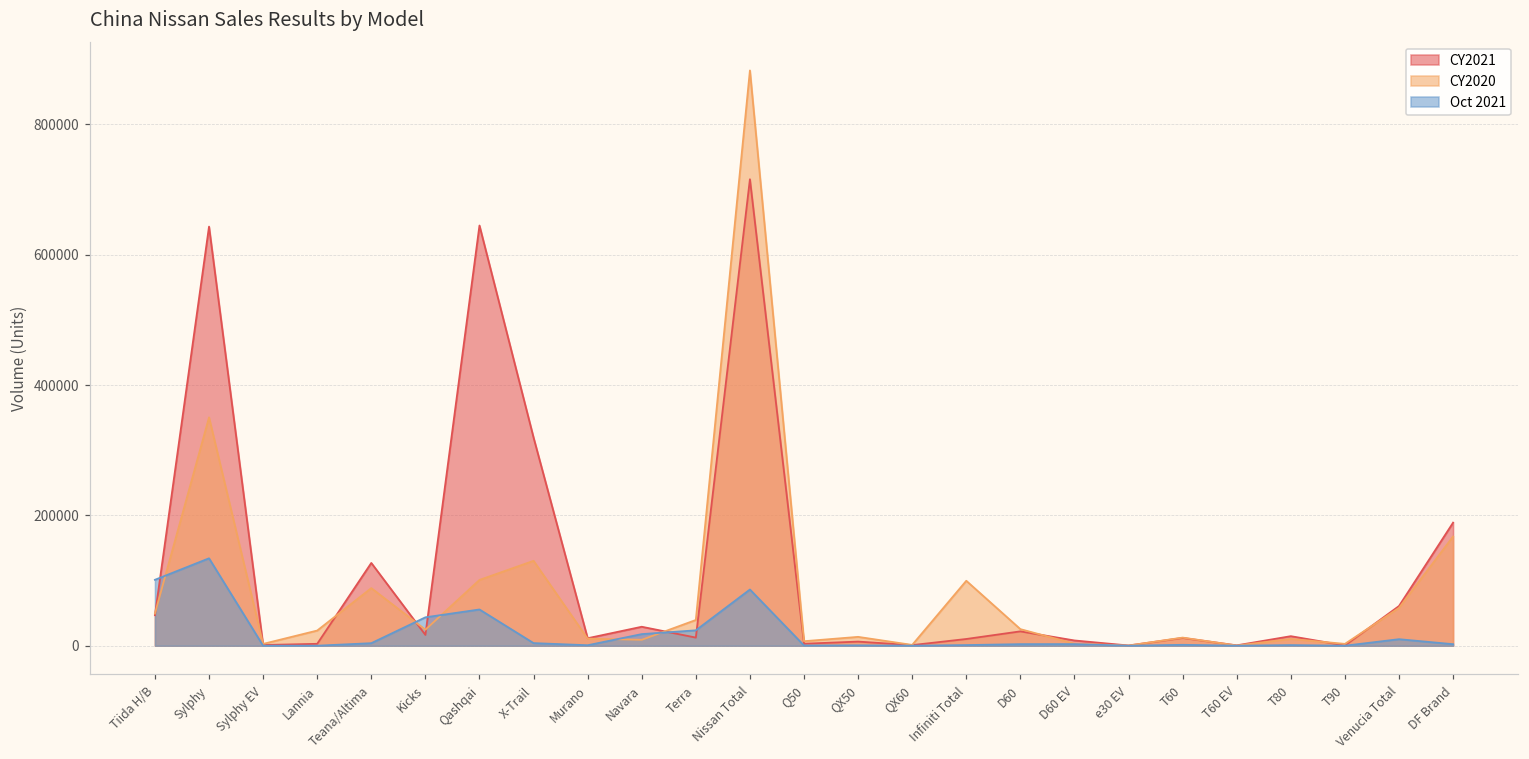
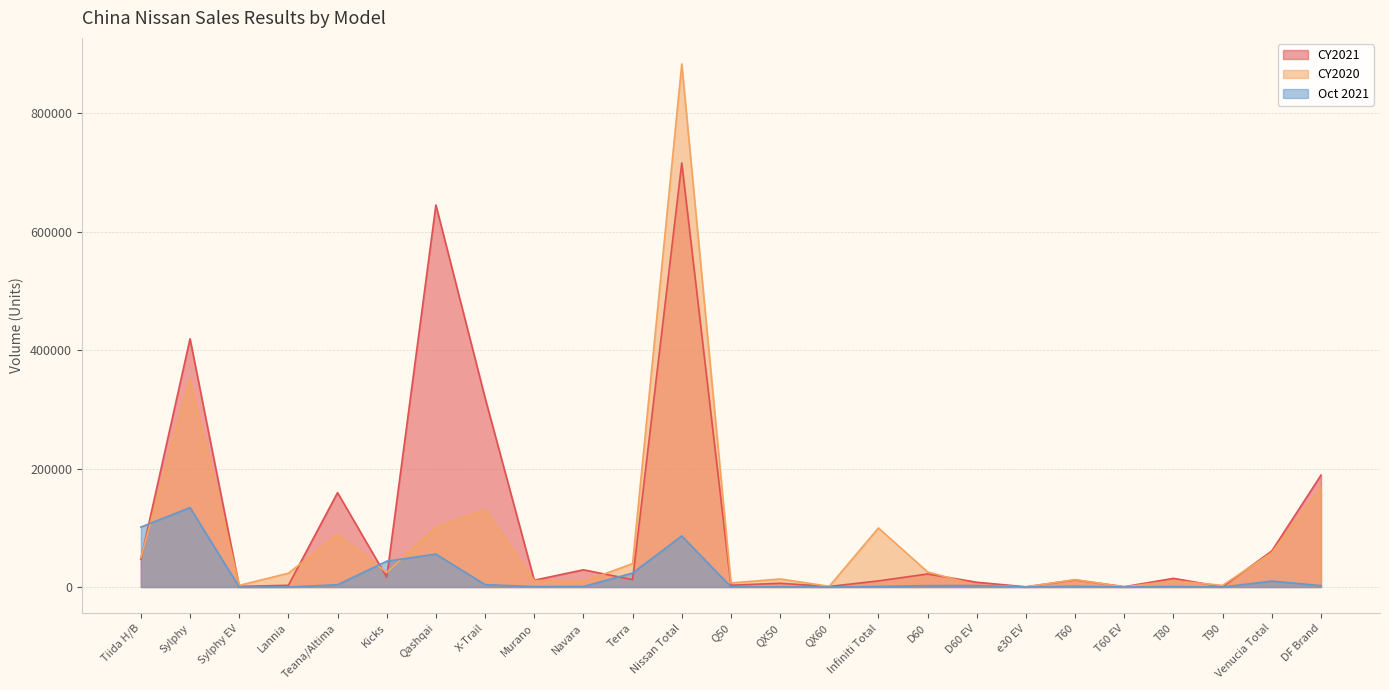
CY2021, Sylphy: 640000 -> 420000
CY2021, Teana/Altima: 130000 -> 160000
Oct 2021, Navara: 20000 -> 0
